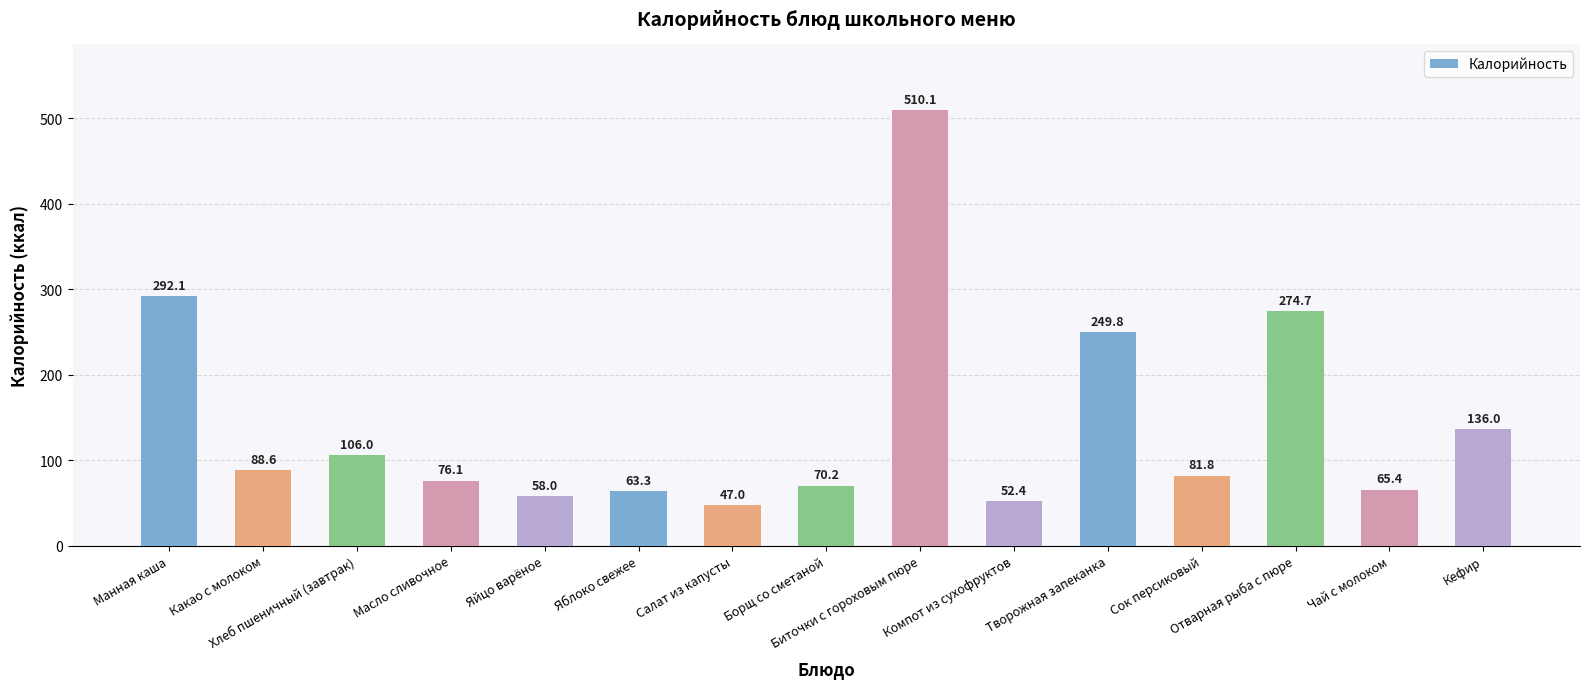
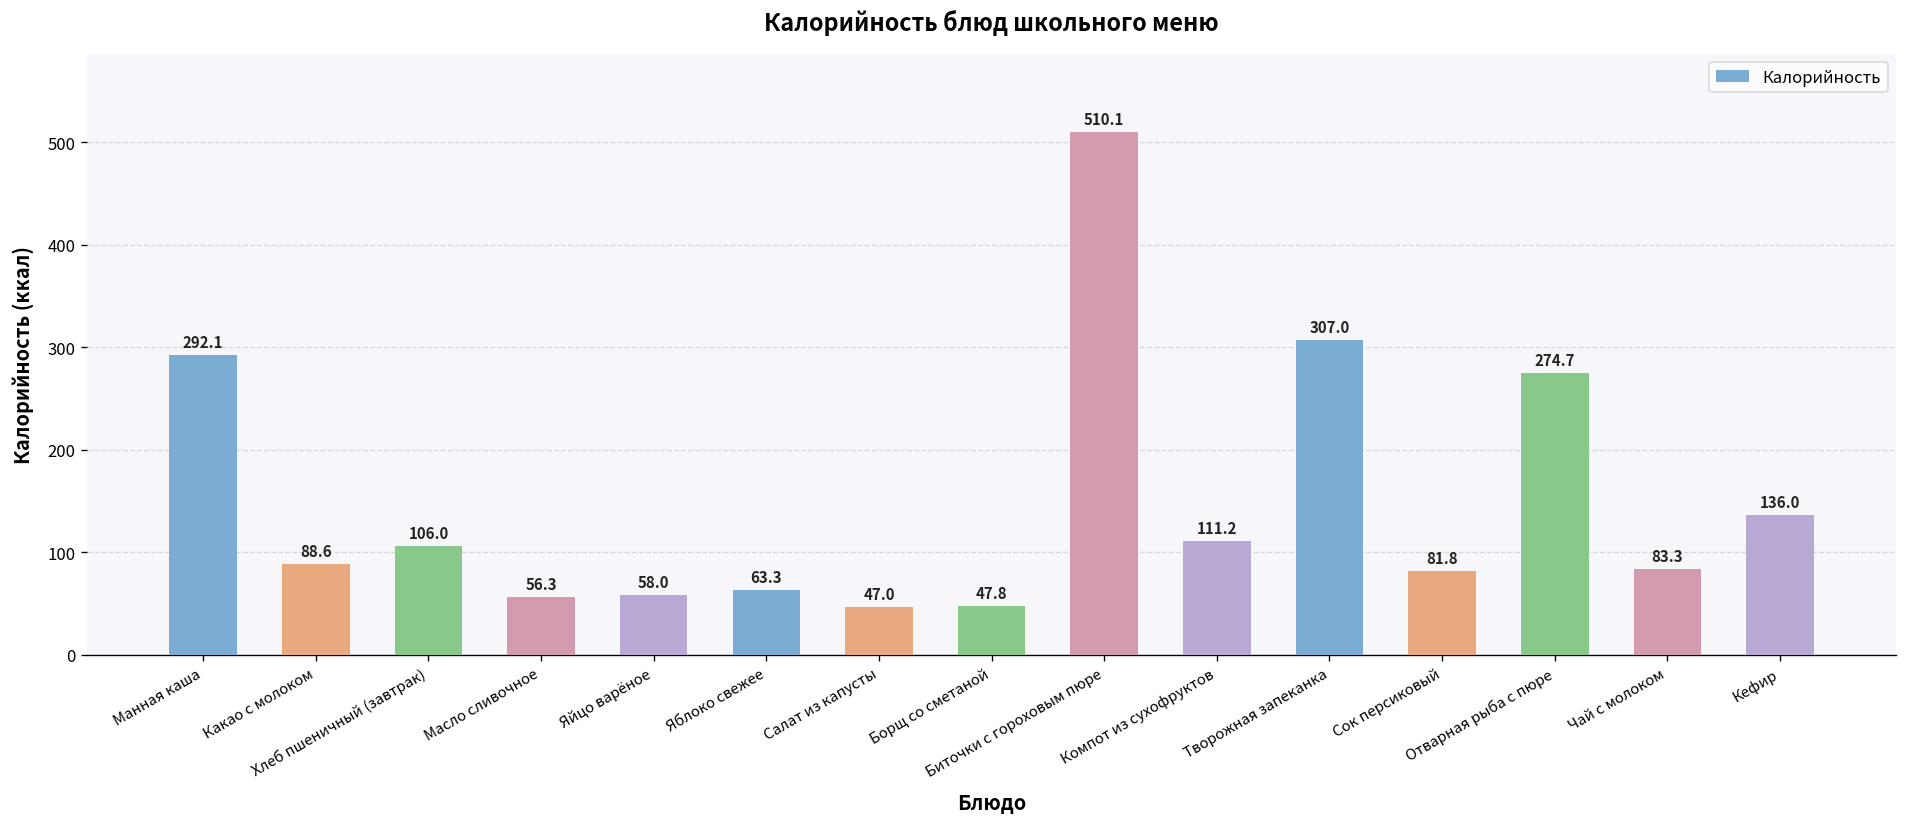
Масло сливочное: 76.1 -> 56.3
Борщ со сметаной: 70.2 -> 47.8
Компот из сухофруктов: 52.4 -> 111.2
Творожная запеканка: 249.8 -> 307.0
Чай с молоком: 65.4 -> 83.3
